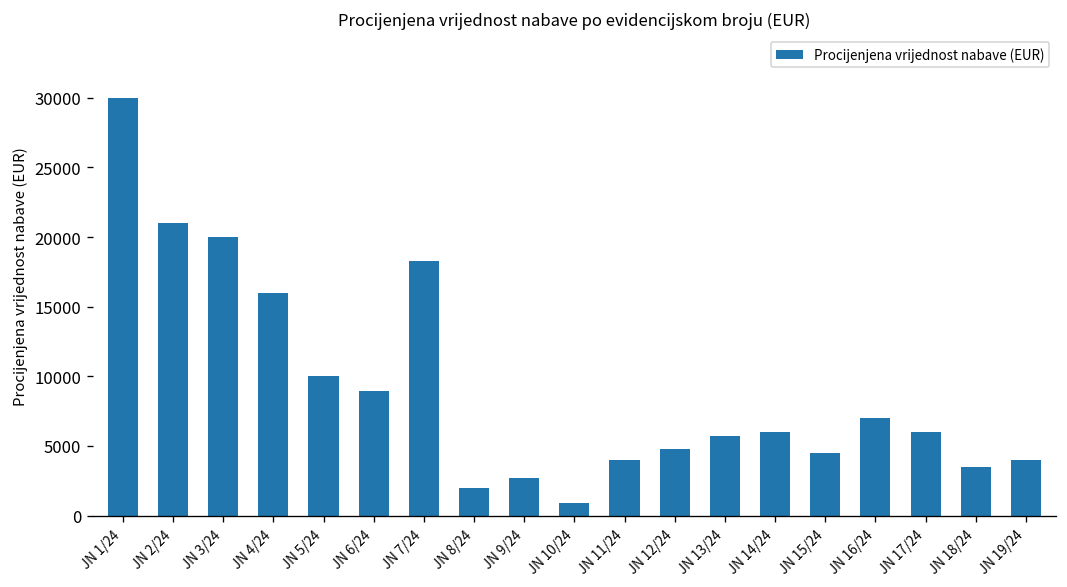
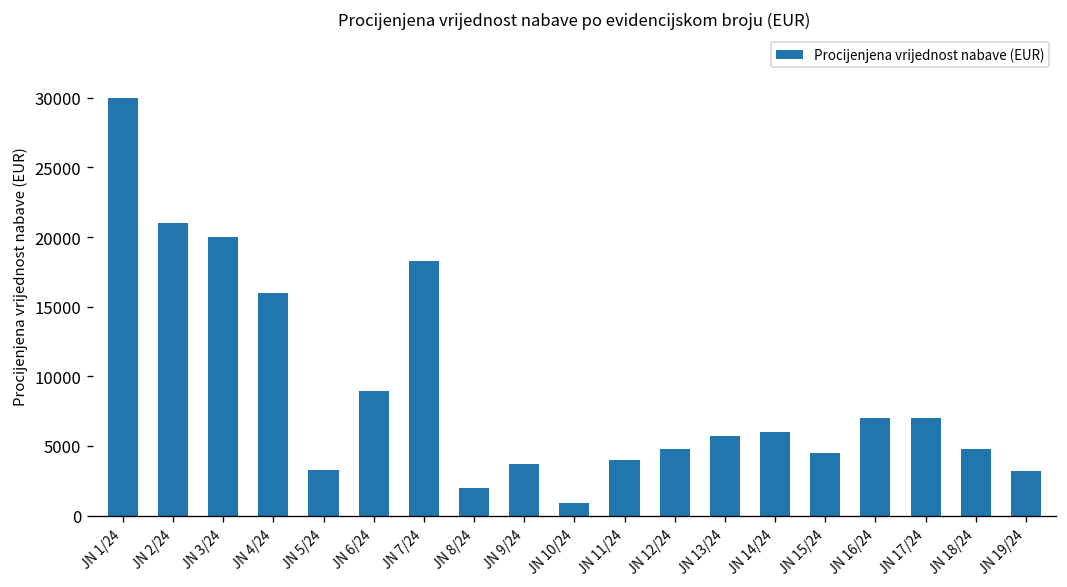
JN 5/24: 10000 -> 3300
JN 9/24: 2700 -> 3700
JN 17/24: 6000 -> 7000
JN 18/24: 3500 -> 4800
JN 19/24: 4000 -> 3200
